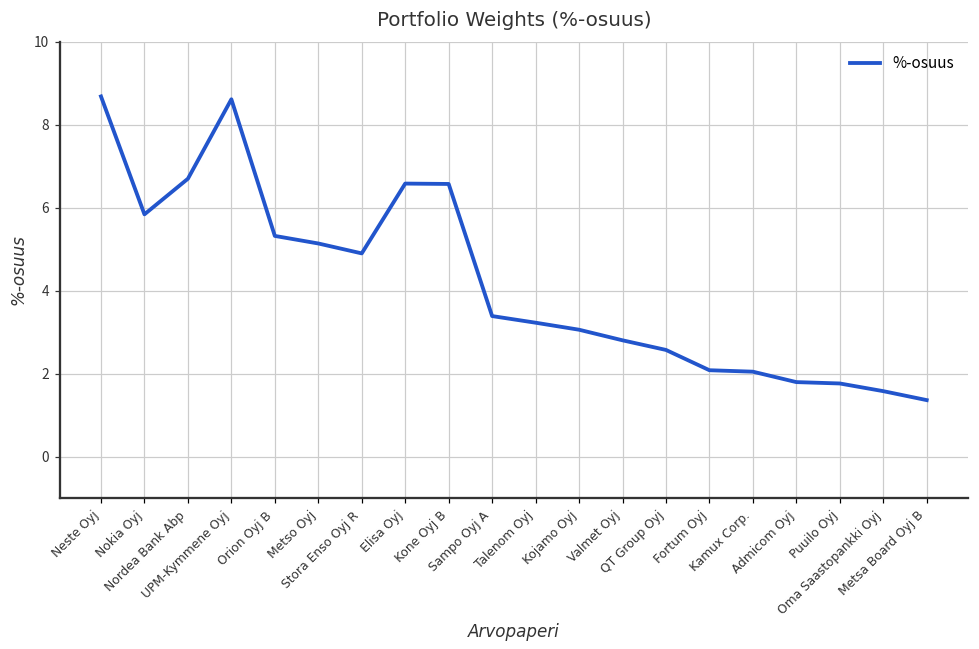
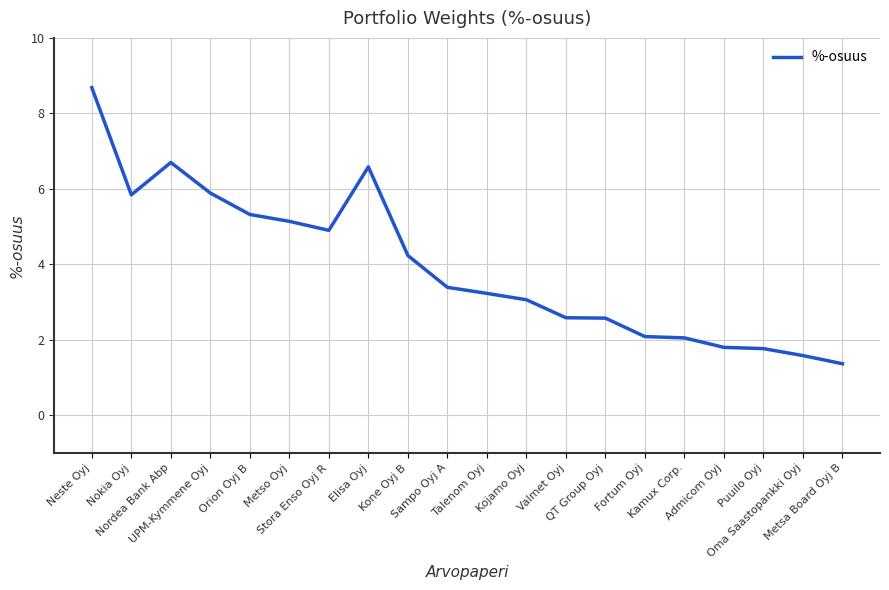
UPM-Kymmene Oyj: 8.6 -> 5.9
Kone Oyj B: 6.6 -> 4.2
Valmet Oyj: 2.8 -> 2.6
